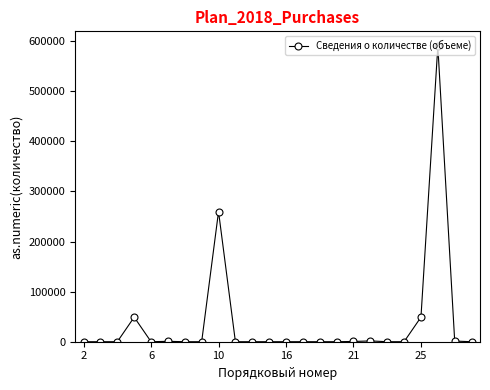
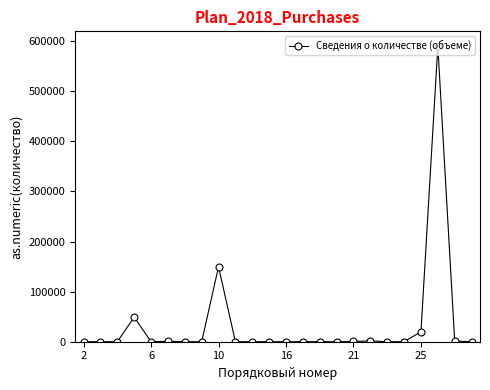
10: 260000 -> 150000
25: 50000 -> 20000
